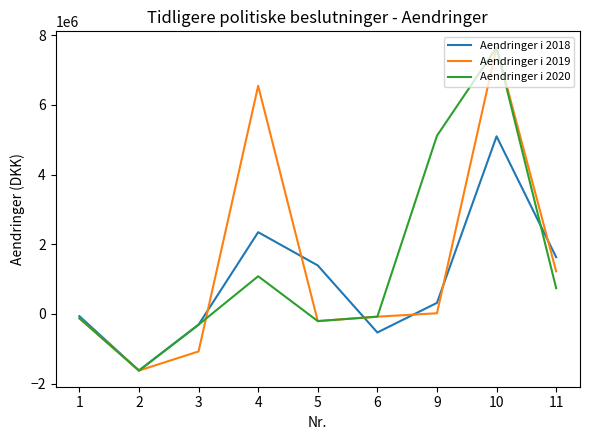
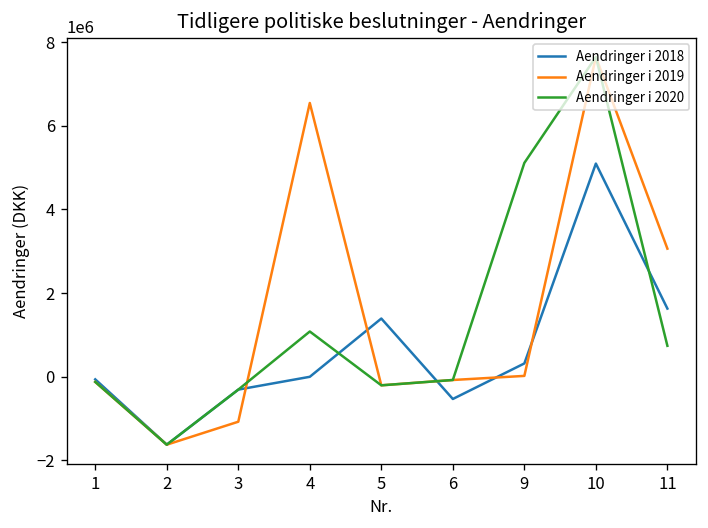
Aendringer i 2018, 4: 2300000 -> 0
Aendringer i 2019, 11: 1200000 -> 3100000
